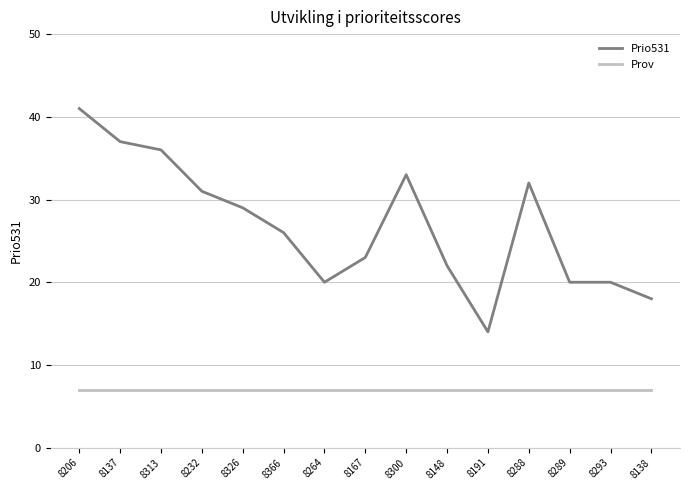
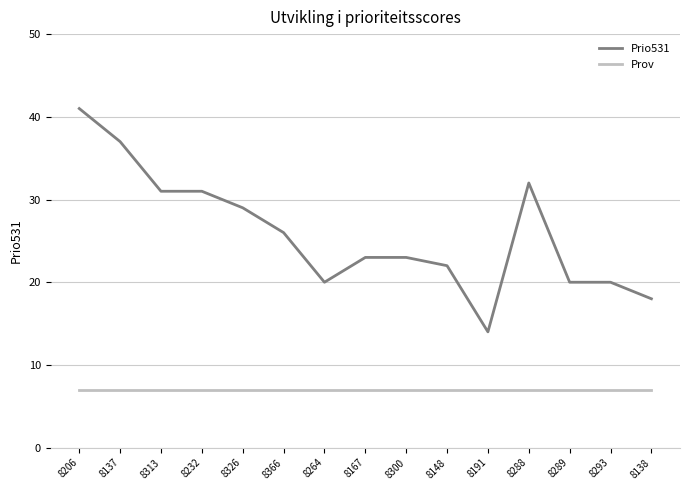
Prio531, 8313: 36 -> 31
Prio531, 8300: 33 -> 23
